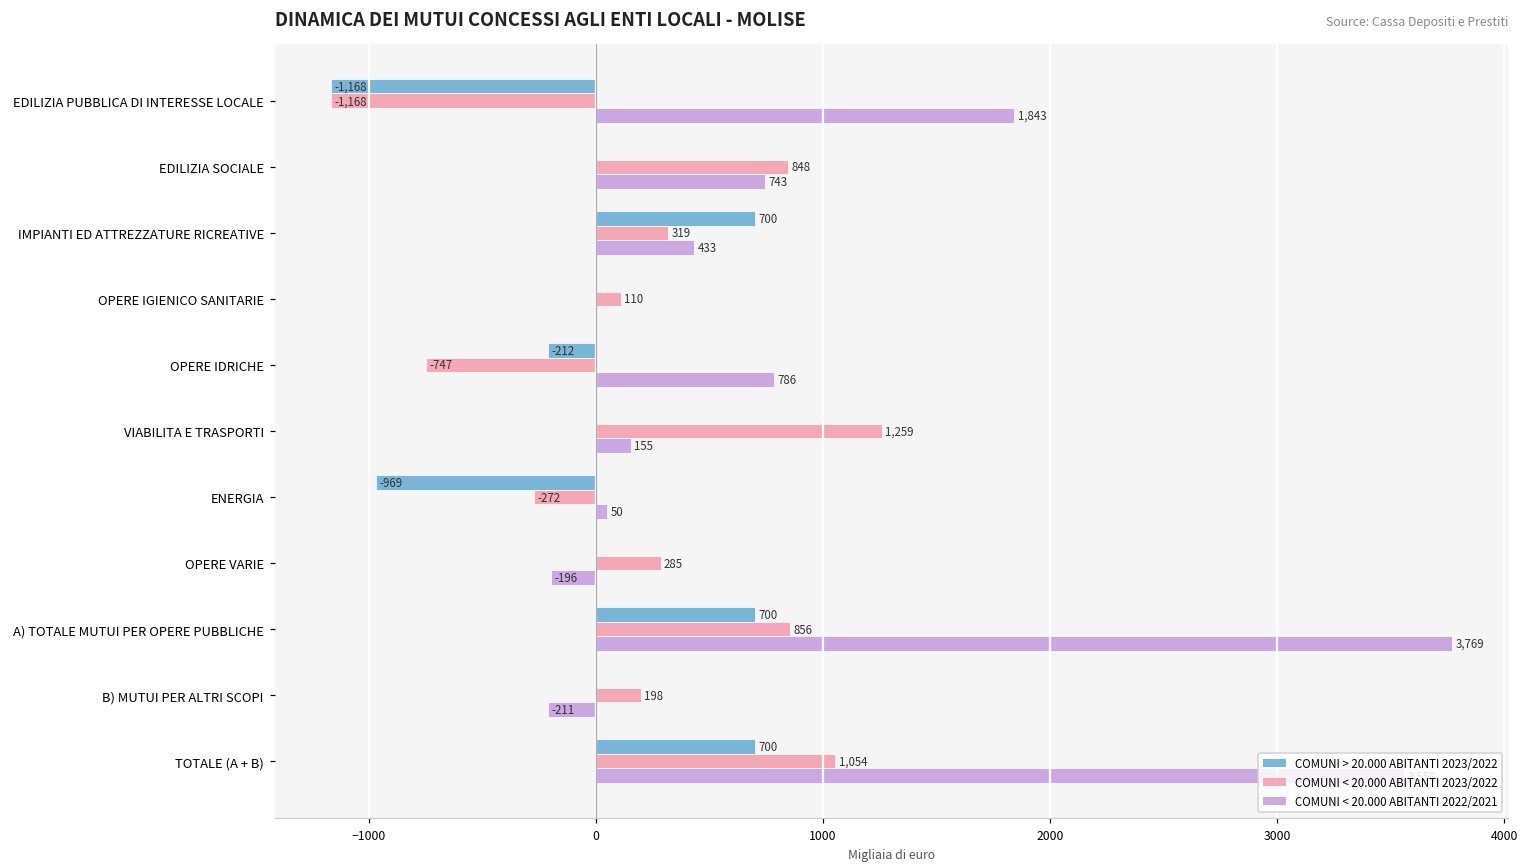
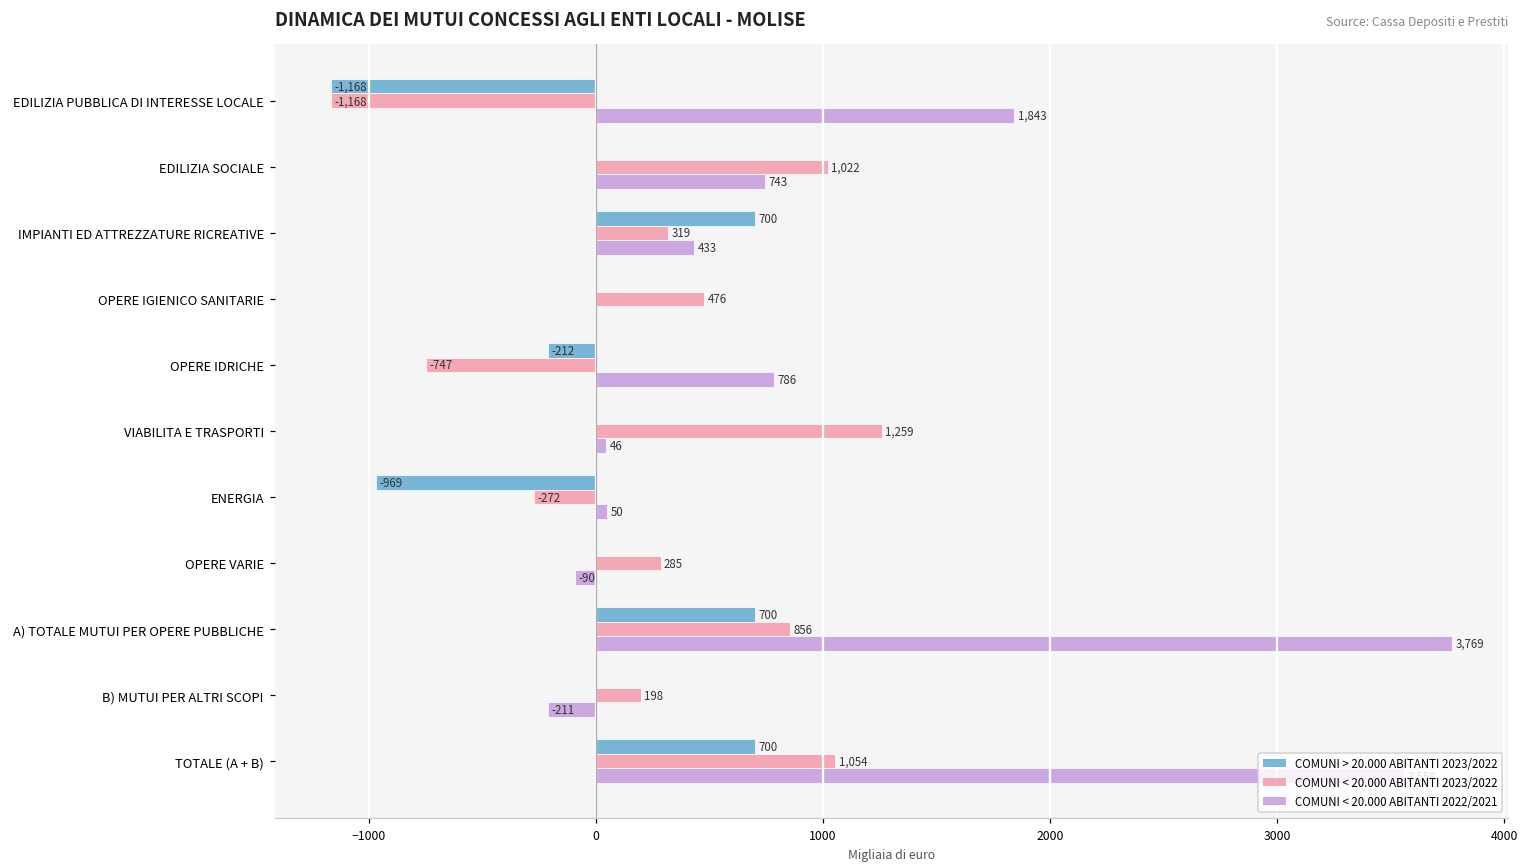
COMUNI < 20.000 ABITANTI 2023/2022, EDILIZIA SOCIALE: 848 -> 1,022
COMUNI < 20.000 ABITANTI 2023/2022, OPERE IGIENICO SANITARIE: 110 -> 476
COMUNI < 20.000 ABITANTI 2022/2021, VIABILITA E TRASPORTI: 155 -> 46
COMUNI < 20.000 ABITANTI 2022/2021, OPERE VARIE: -196 -> -90
